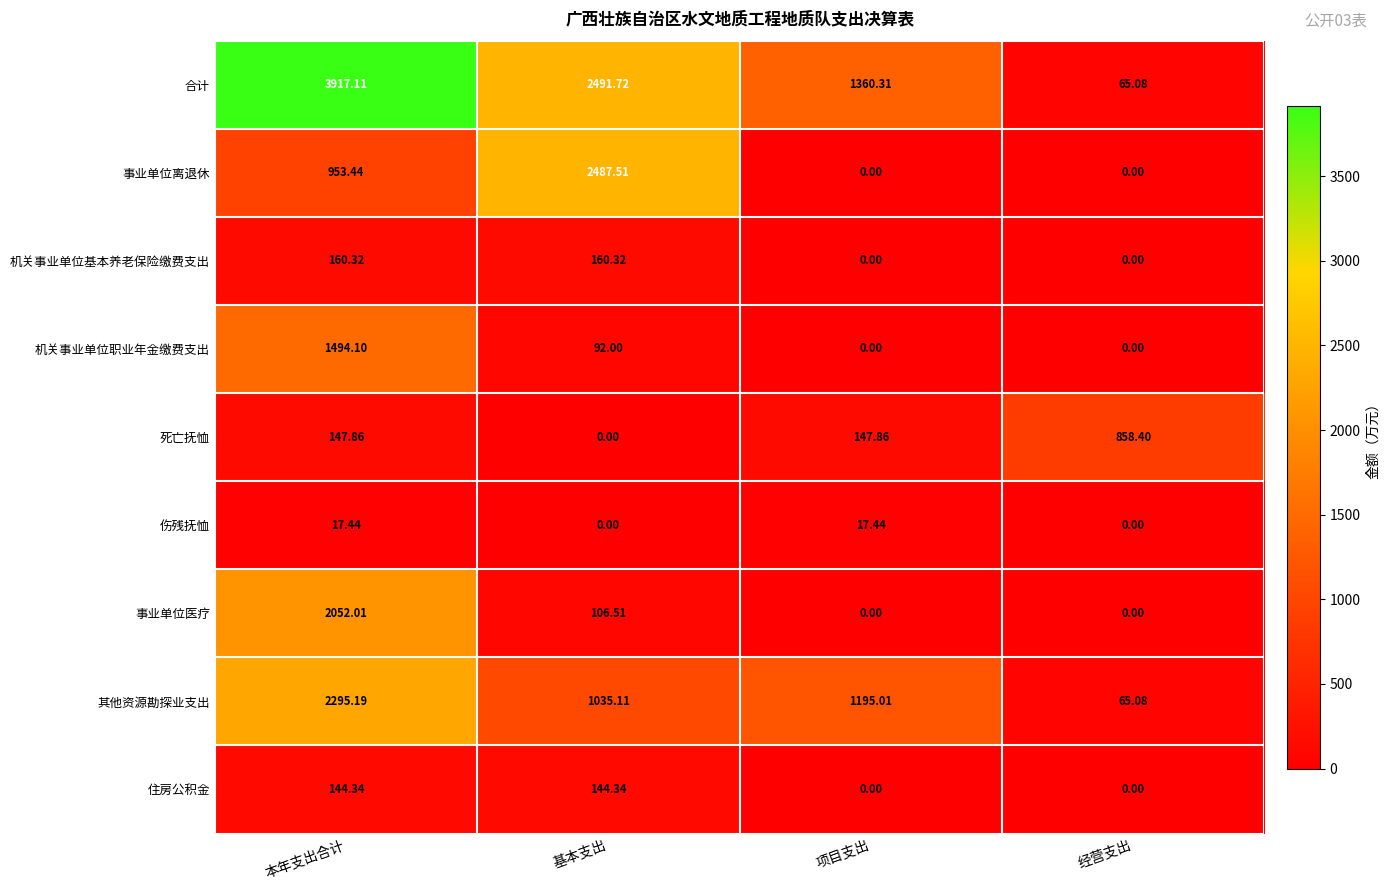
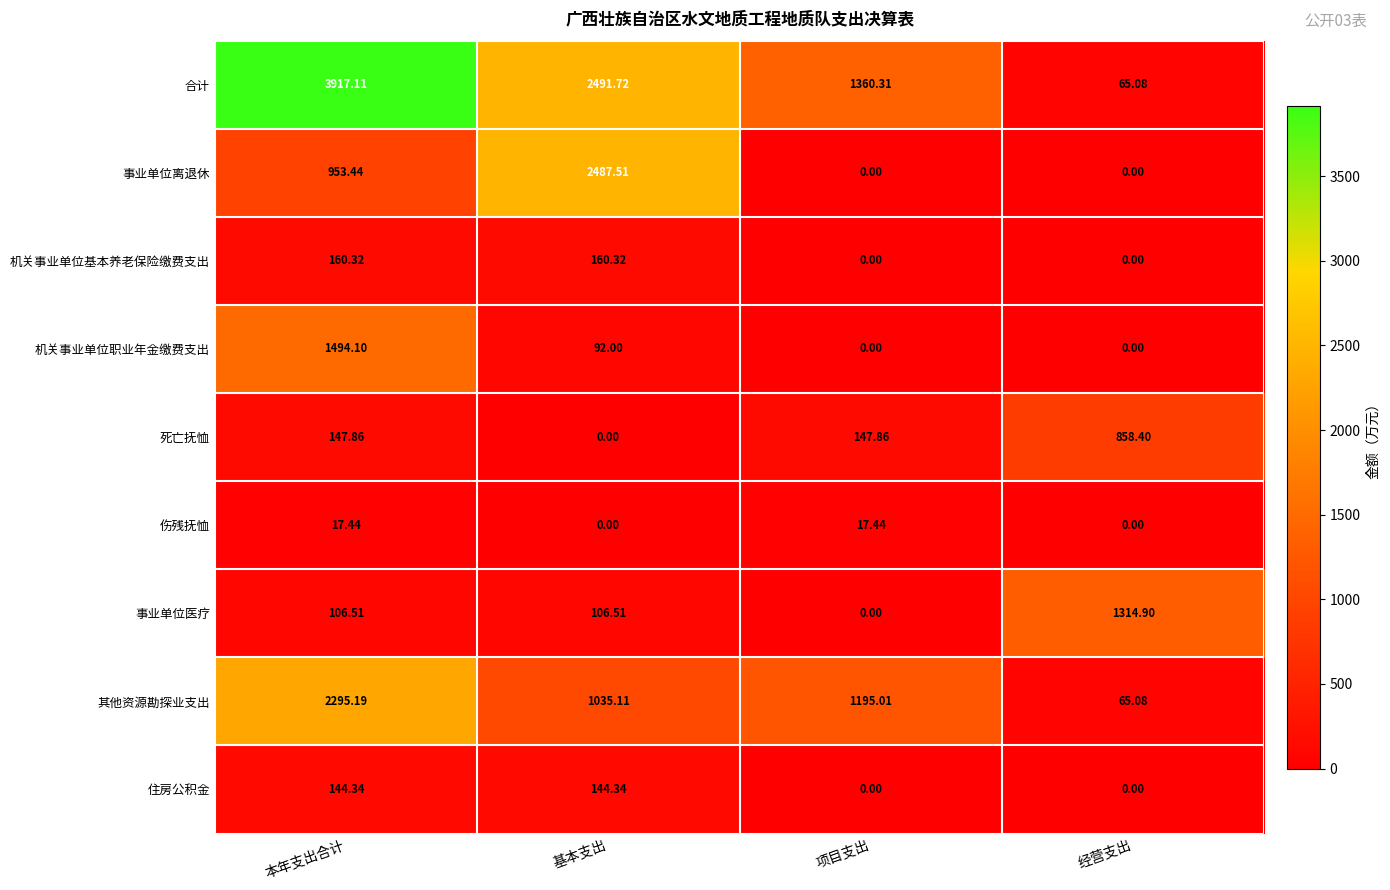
事业单位医疗, 本年支出合计: 2052.01 -> 106.51
事业单位医疗, 经营支出: 0.00 -> 1314.90
